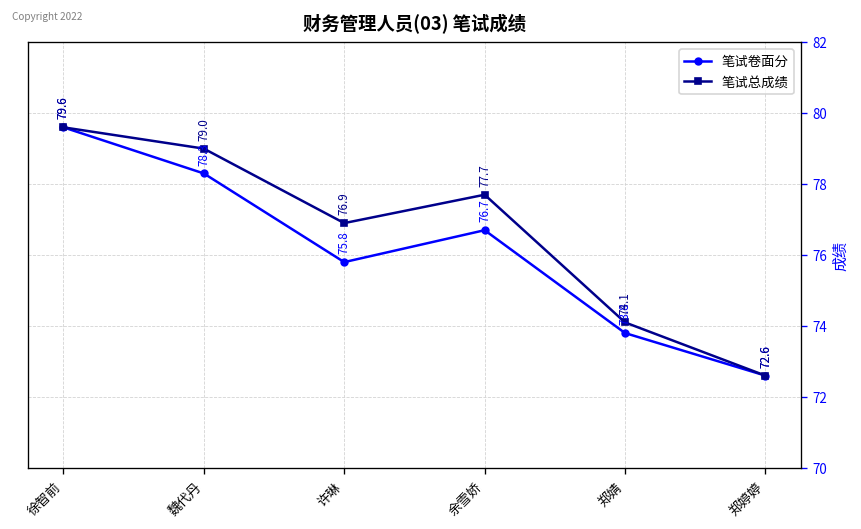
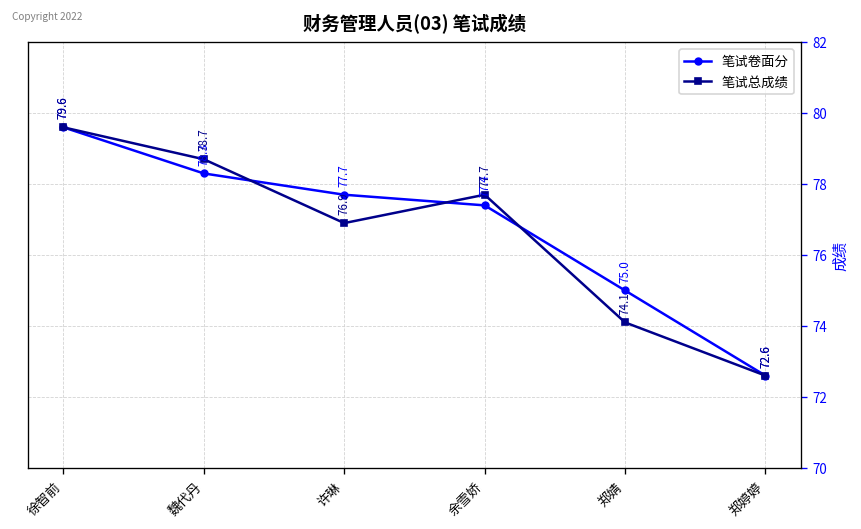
笔试总成绩, 魏代丹: 79.0 -> 78.7
笔试卷面分, 许琳: 75.8 -> 77.7
笔试卷面分, 余雪娇: 76.7 -> 77.4
笔试卷面分, 郑婧: 73.8 -> 75.0
